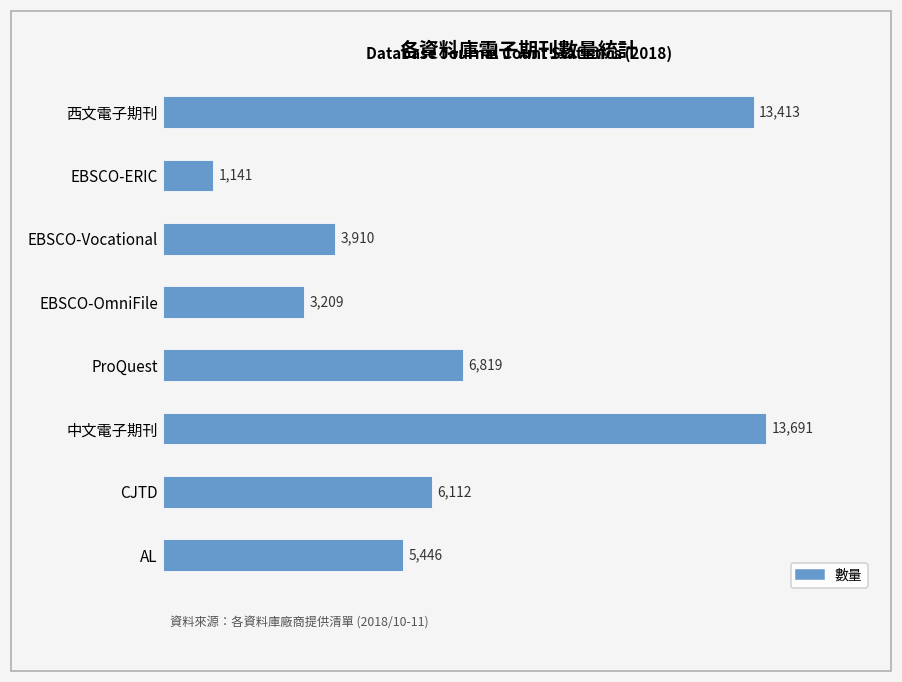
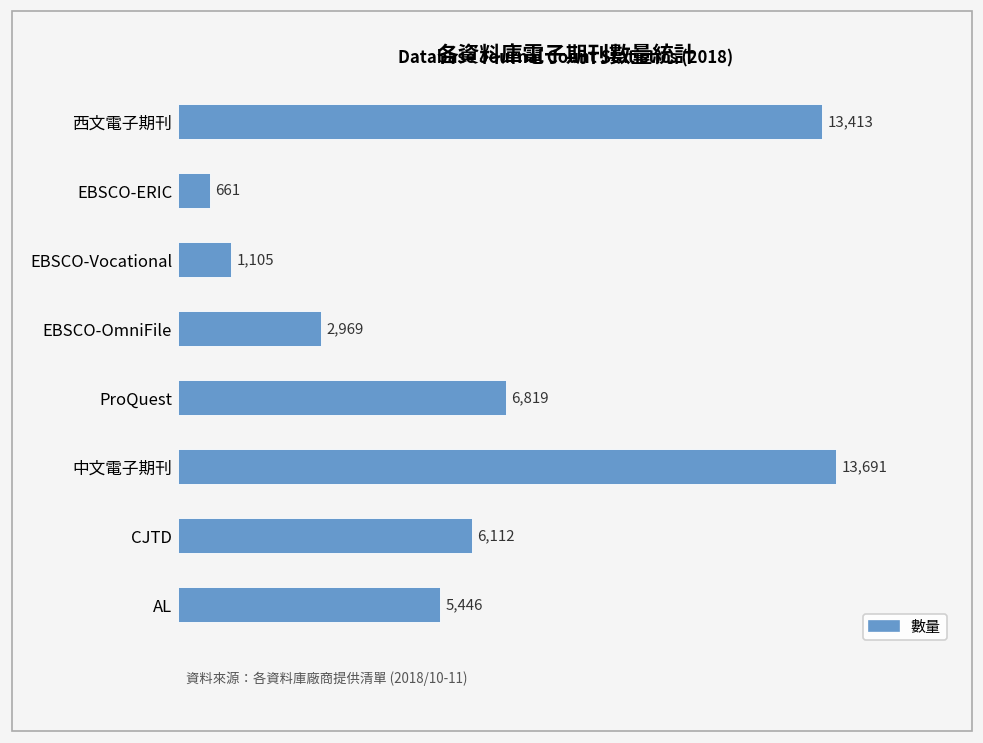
EBSCO-ERIC: 1,141 -> 661
EBSCO-Vocational: 3,910 -> 1,105
EBSCO-OmniFile: 3,209 -> 2,969
